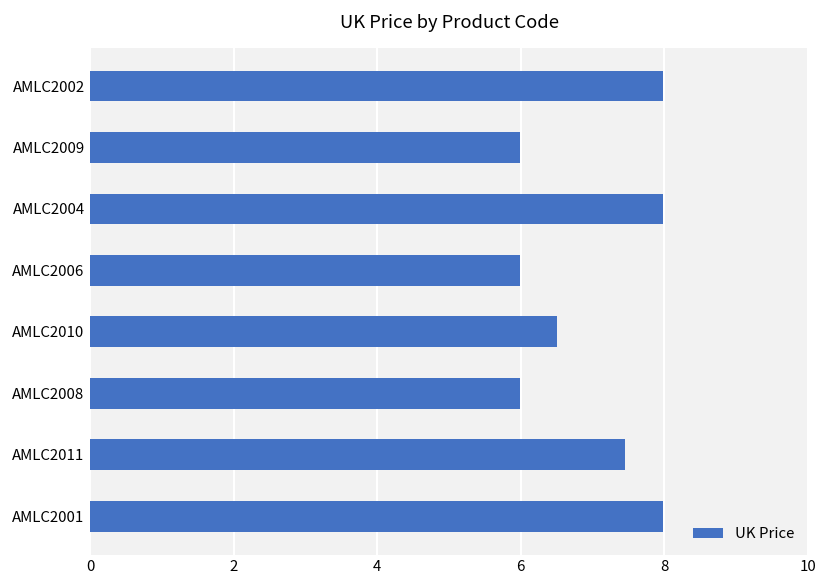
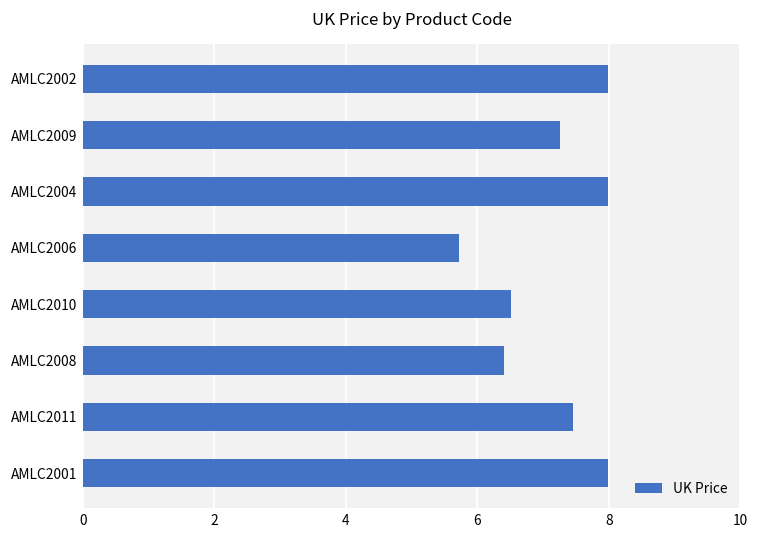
AMLC2009: 6.0 -> 7.3
AMLC2006: 6.0 -> 5.7
AMLC2008: 6.0 -> 6.4
